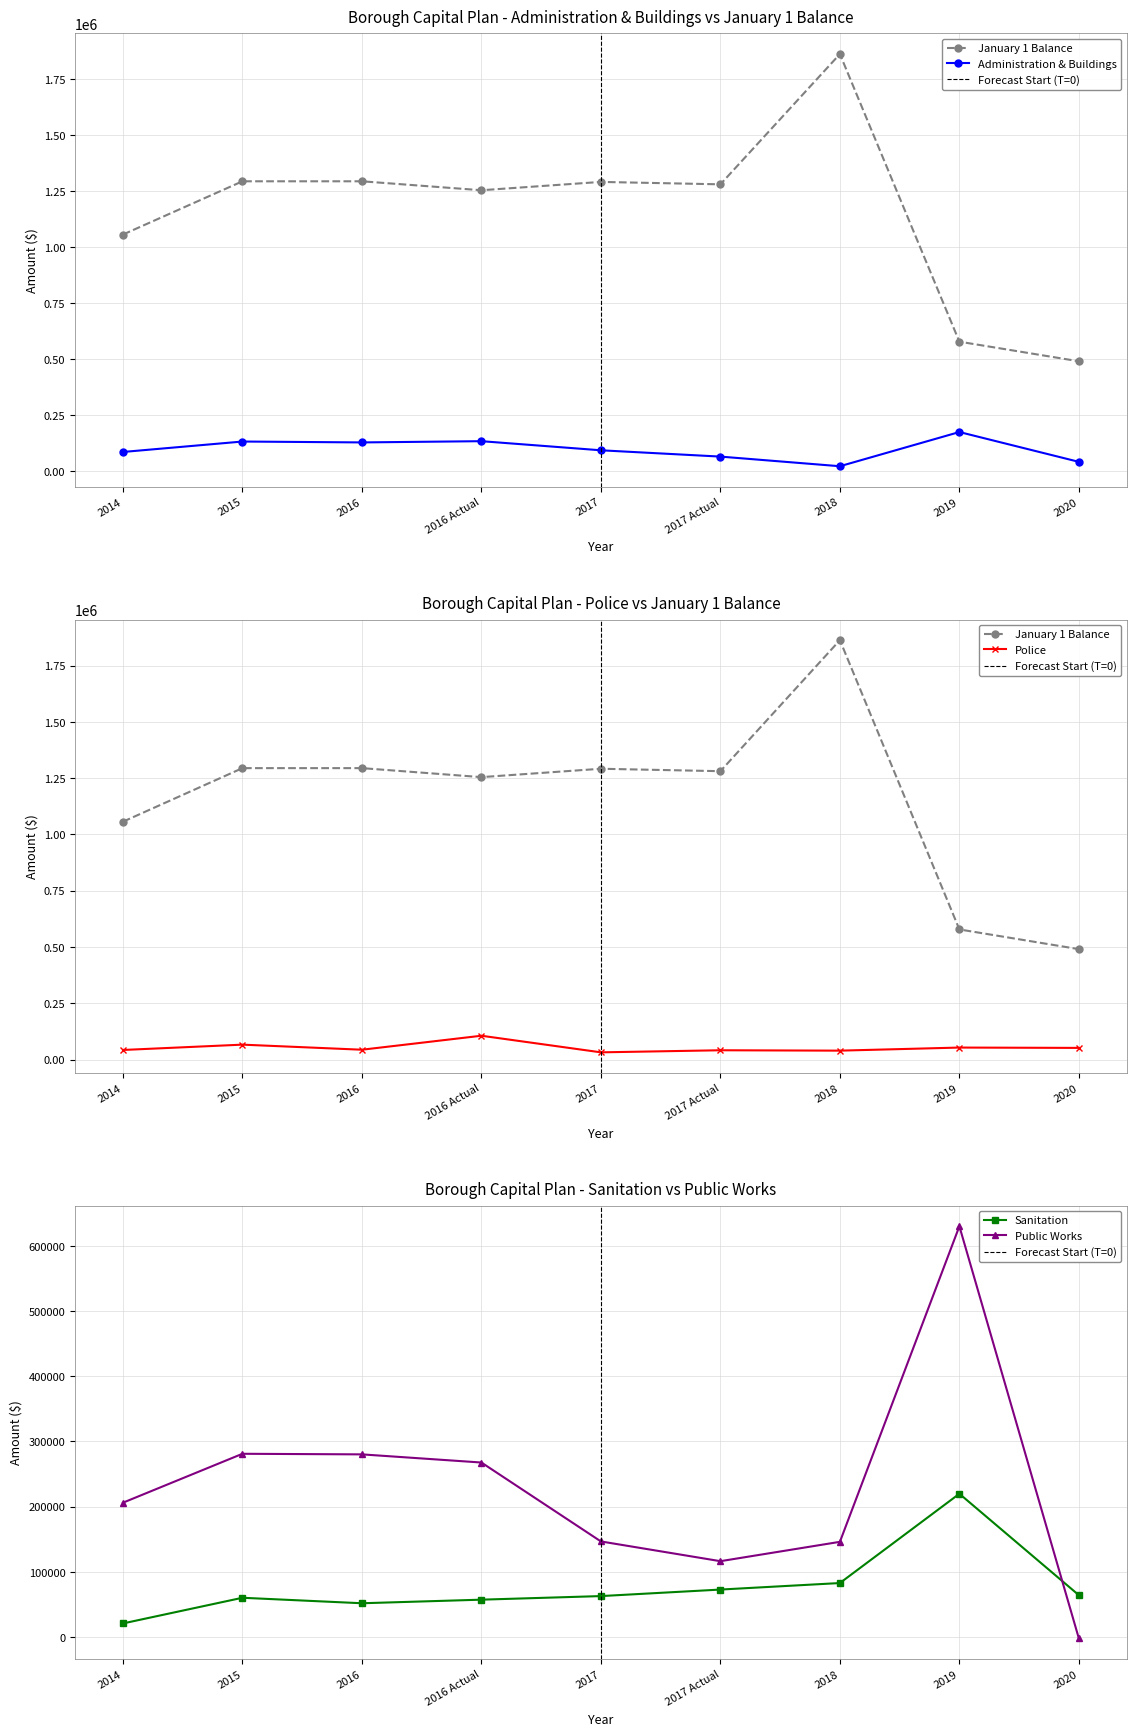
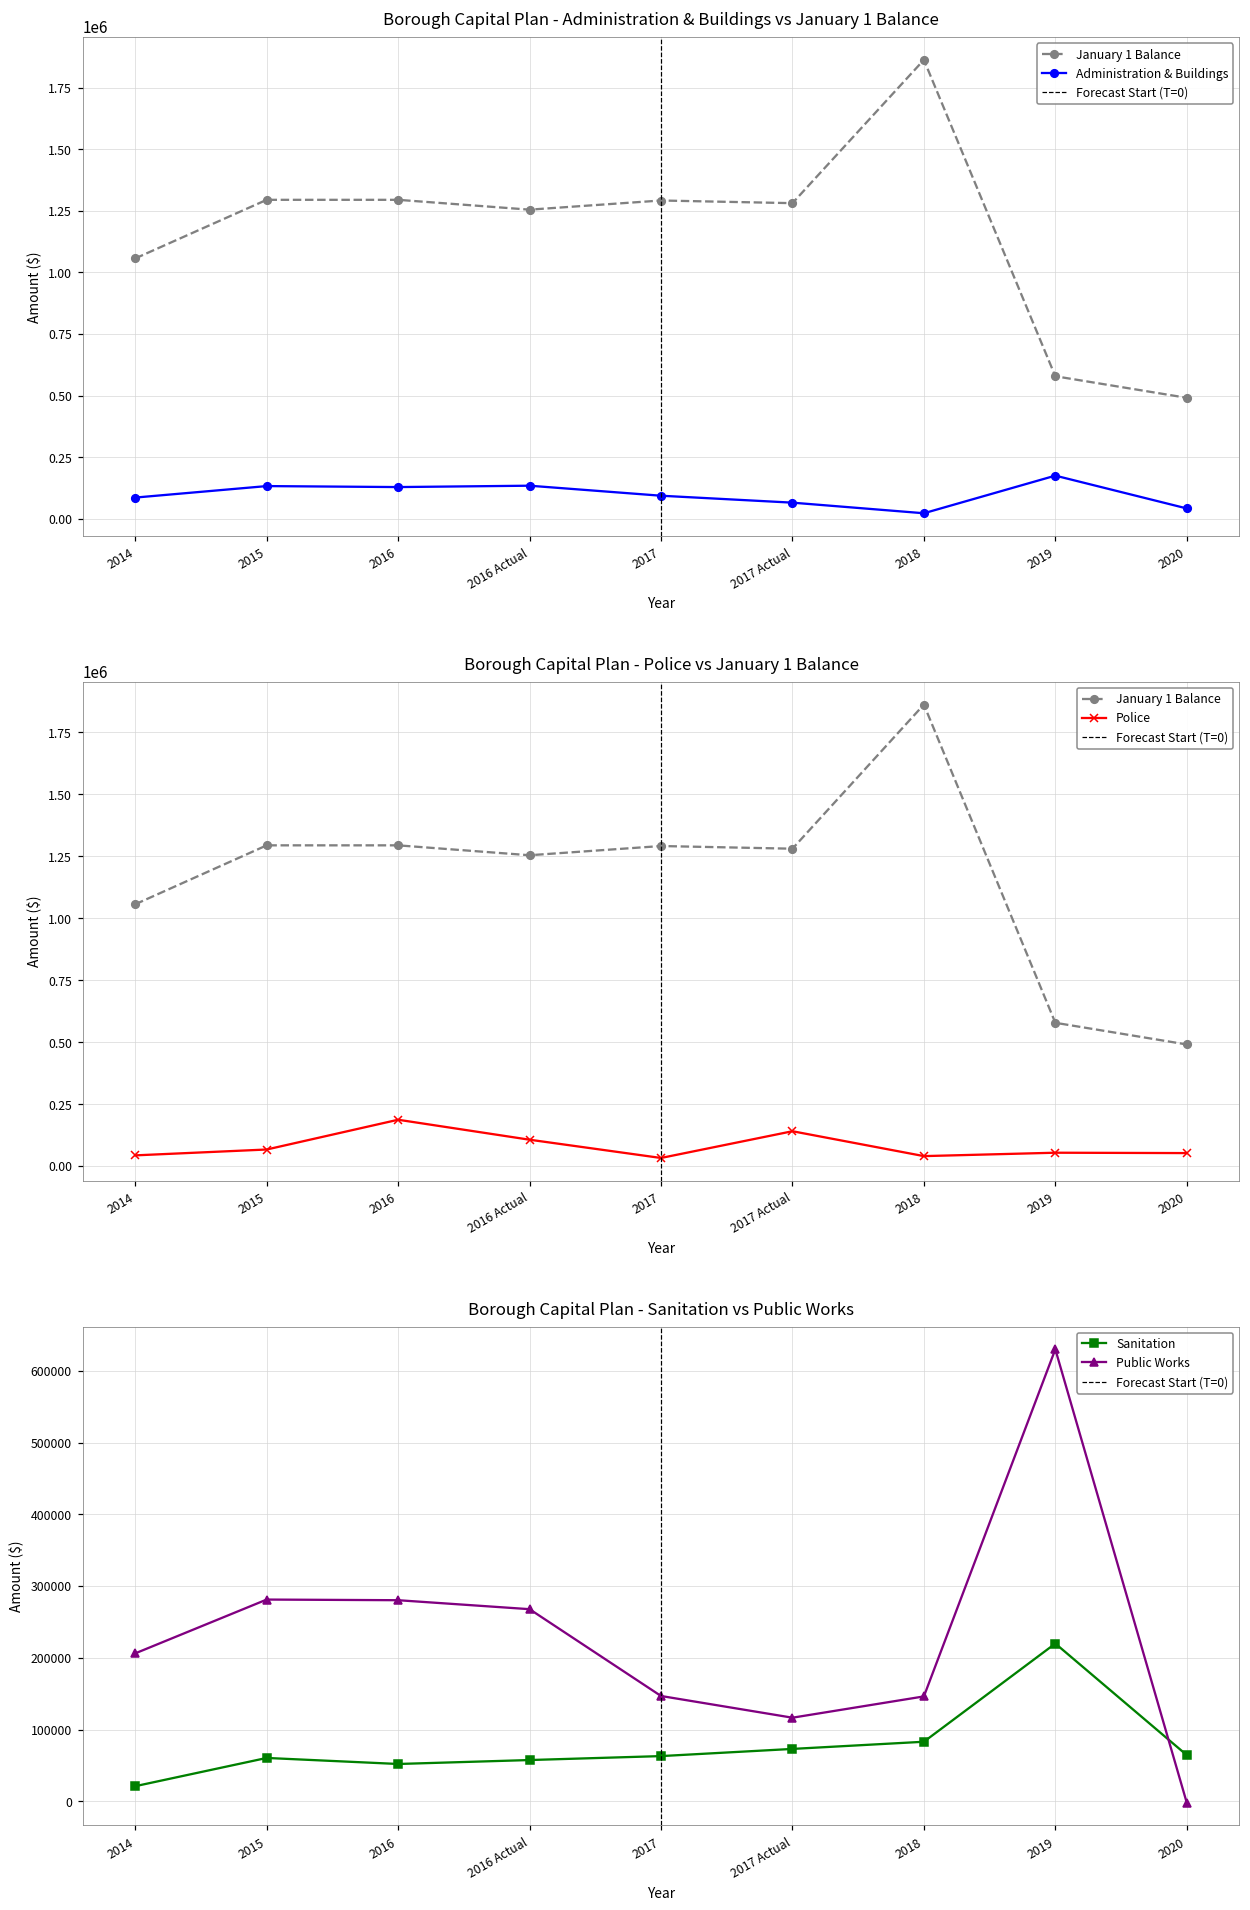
Borough Capital Plan - Police vs January 1 Balance, Police, 2016: 40000 -> 190000
Borough Capital Plan - Police vs January 1 Balance, Police, 2017 Actual: 40000 -> 140000
